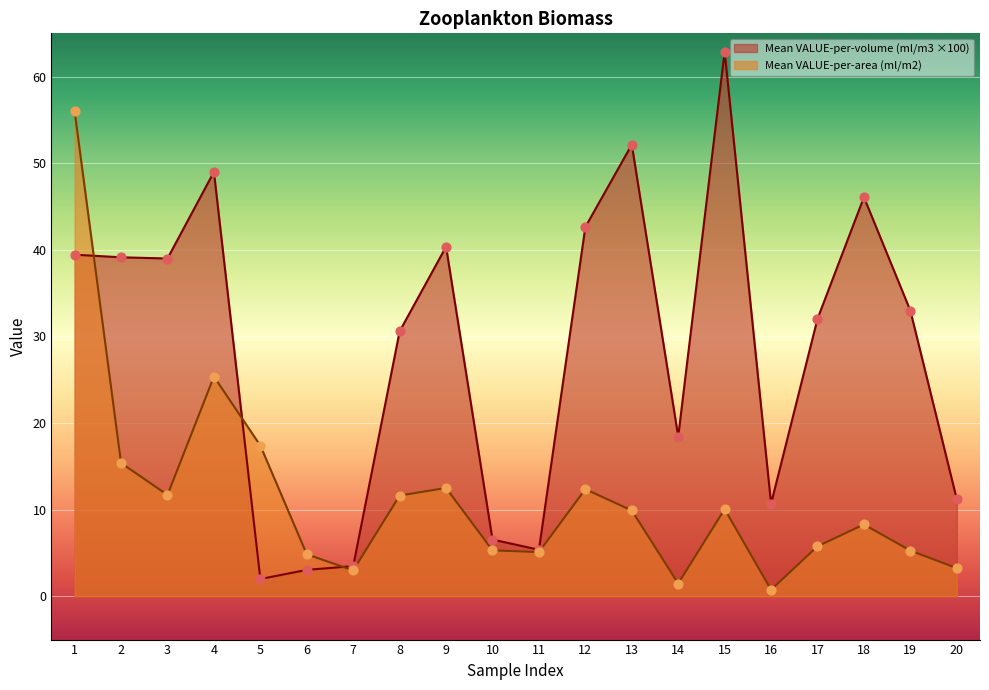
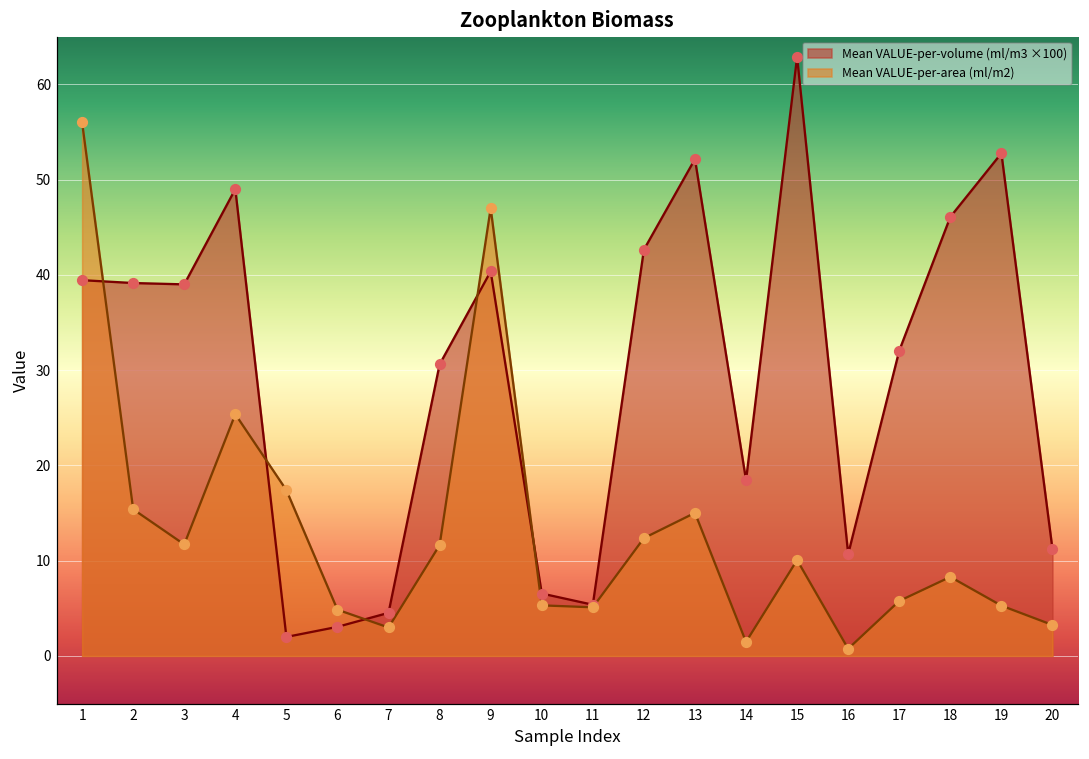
Mean VALUE-per-volume (ml/m3 ×100), 7: 3 -> 5
Mean VALUE-per-area (ml/m2), 9: 13 -> 47
Mean VALUE-per-area (ml/m2), 13: 10 -> 15
Mean VALUE-per-volume (ml/m3 ×100), 19: 33 -> 53
